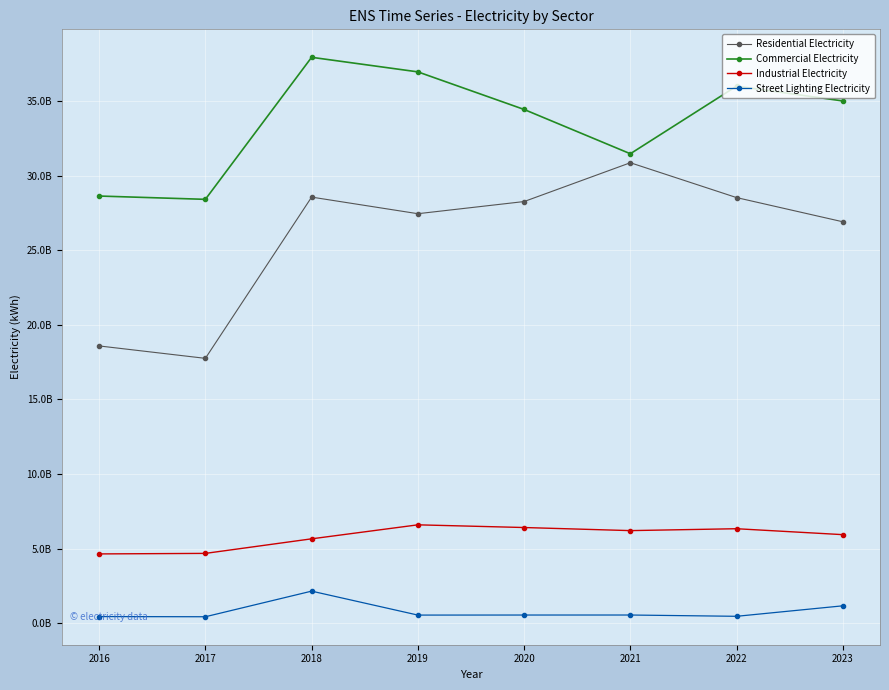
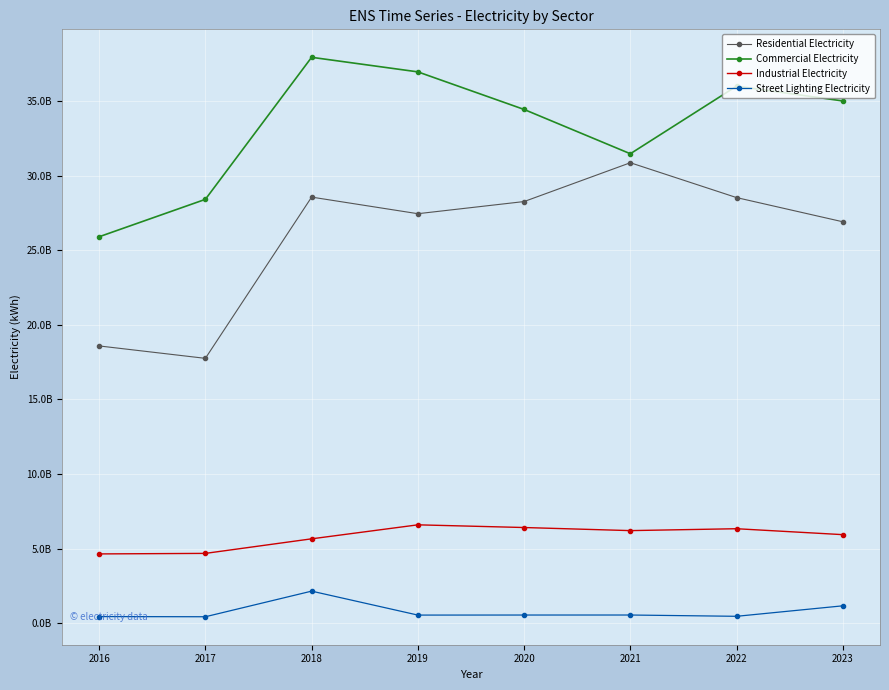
Commercial Electricity, 2016: 28600000000 -> 25900000000
